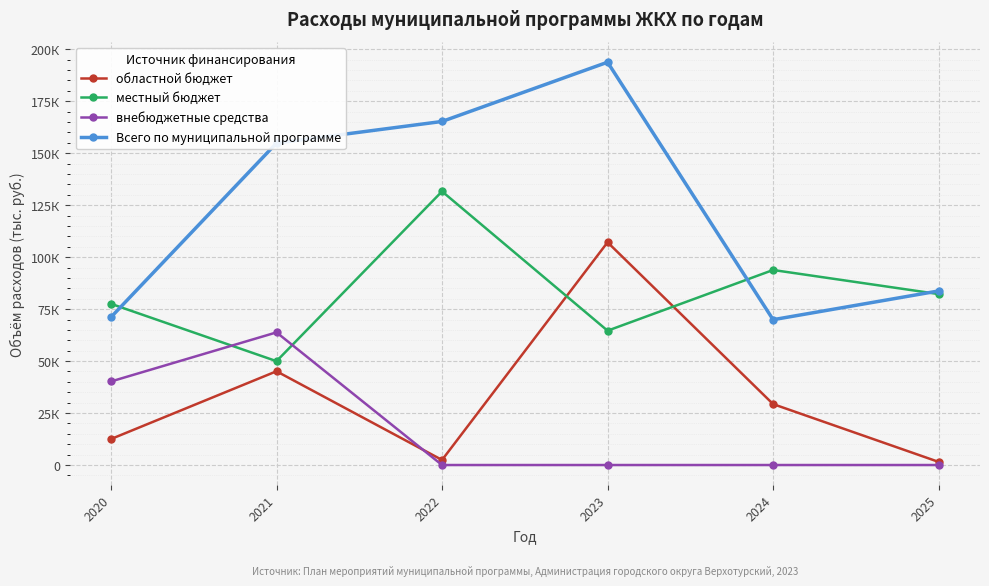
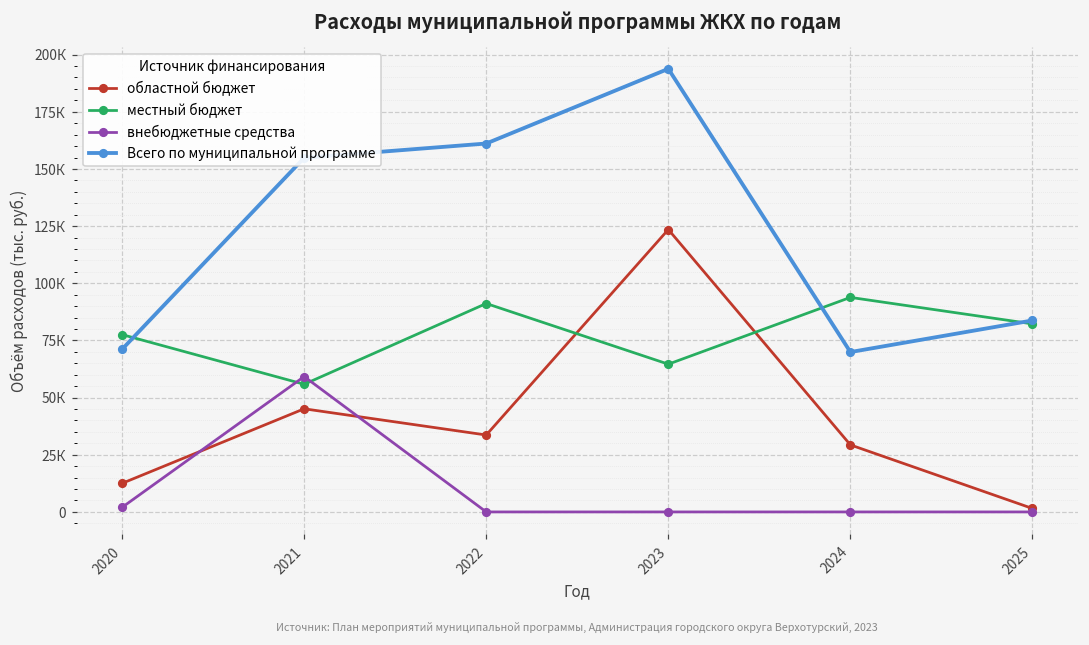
внебюджетные средства, 2020: 40К -> 2К
местный бюджет, 2021: 50К -> 56К
внебюджетные средства, 2021: 64К -> 59К
областной бюджет, 2022: 2К -> 34К
местный бюджет, 2022: 132К -> 91К
Всего по муниципальной программе, 2022: 165К -> 161К
областной бюджет, 2023: 107К -> 124К
